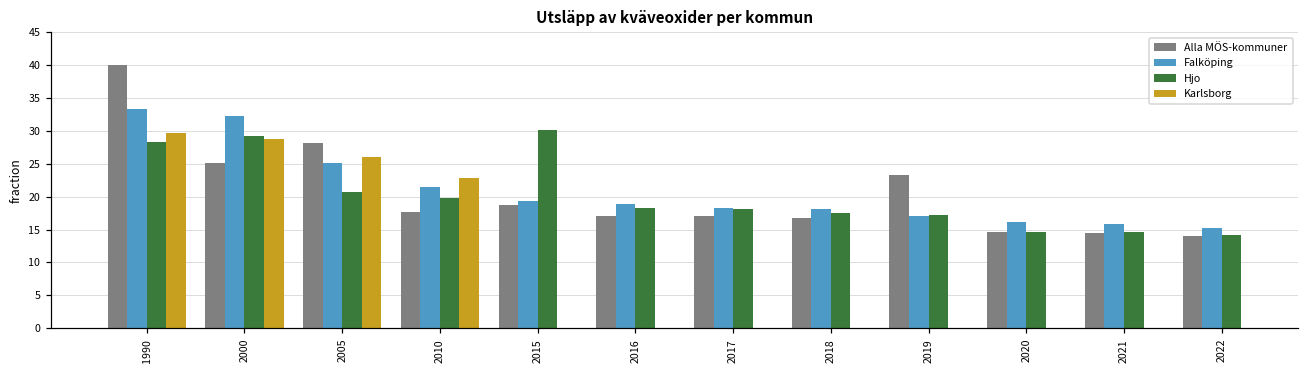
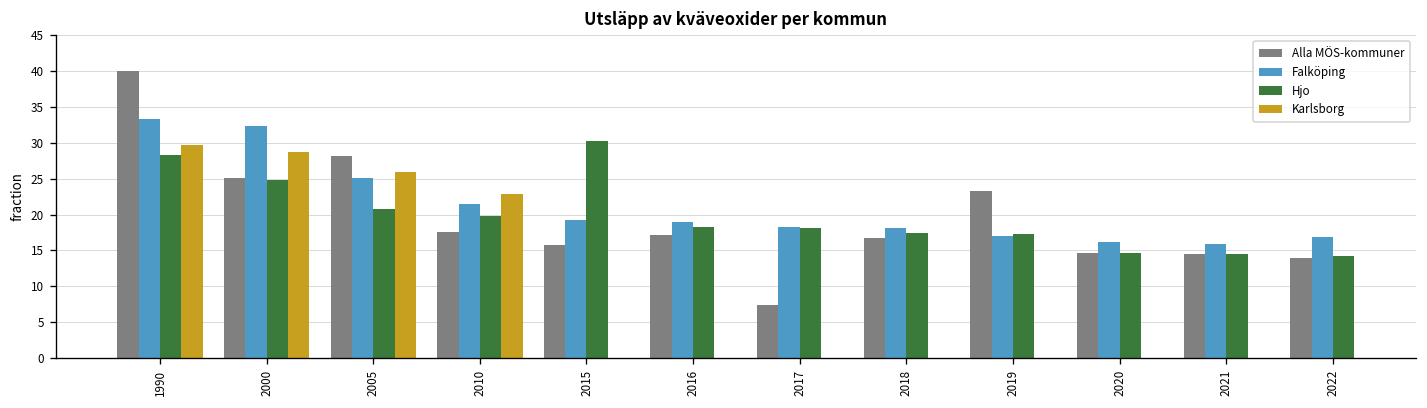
Hjo, 2000: 29 -> 25
Alla MÖS-kommuner, 2015: 19 -> 16
Alla MÖS-kommuner, 2017: 17 -> 7
Falköping, 2022: 15 -> 17
